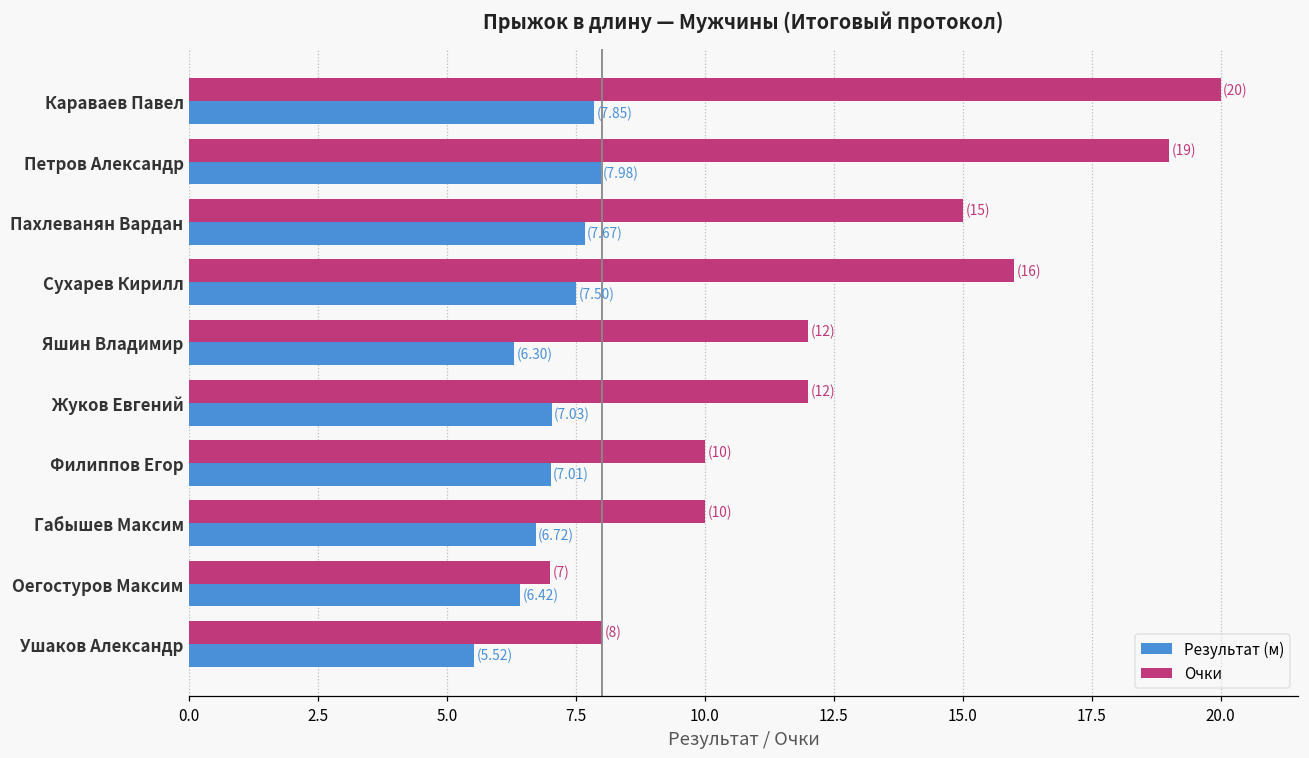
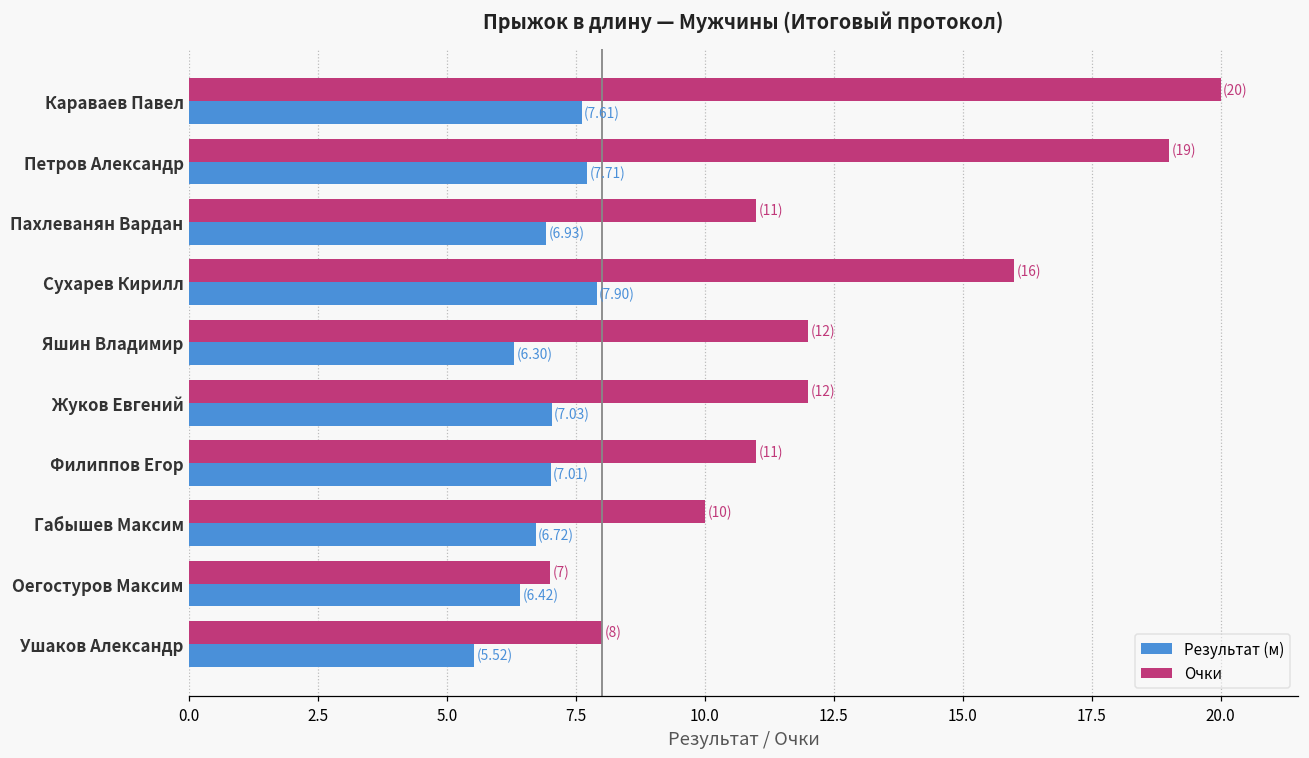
Результат (м), Караваев Павел: (7.85) -> (7.61)
Результат (м), Петров Александр: (7.98) -> (7.71)
Очки, Пахлеванян Вардан: (15) -> (11)
Результат (м), Пахлеванян Вардан: (7.67) -> (6.93)
Результат (м), Сухарев Кирилл: (7.50) -> (7.90)
Очки, Филиппов Егор: (10) -> (11)
